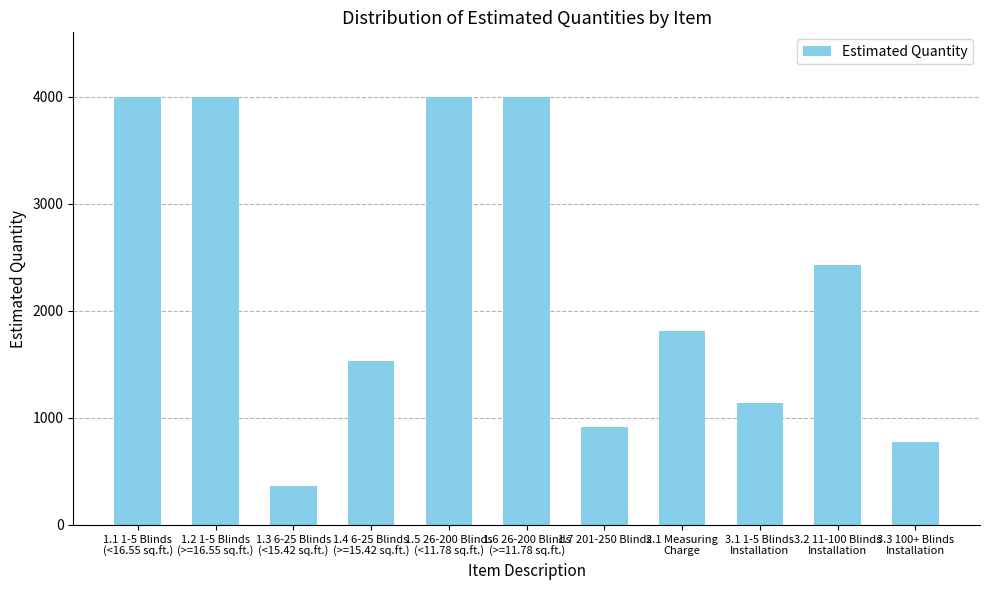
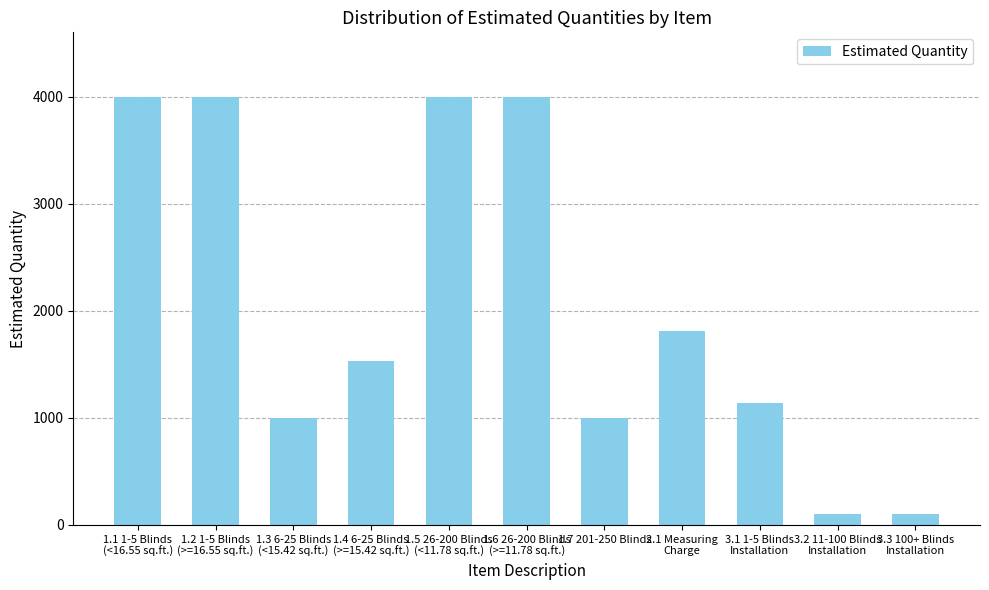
1.3 6-25 Blinds (<15.42 sq.ft.): 360 -> 1000
1.7 201-250 Blinds: 920 -> 1000
3.2 11-100 Blinds Installation: 2430 -> 100
3.3 100+ Blinds Installation: 780 -> 100
